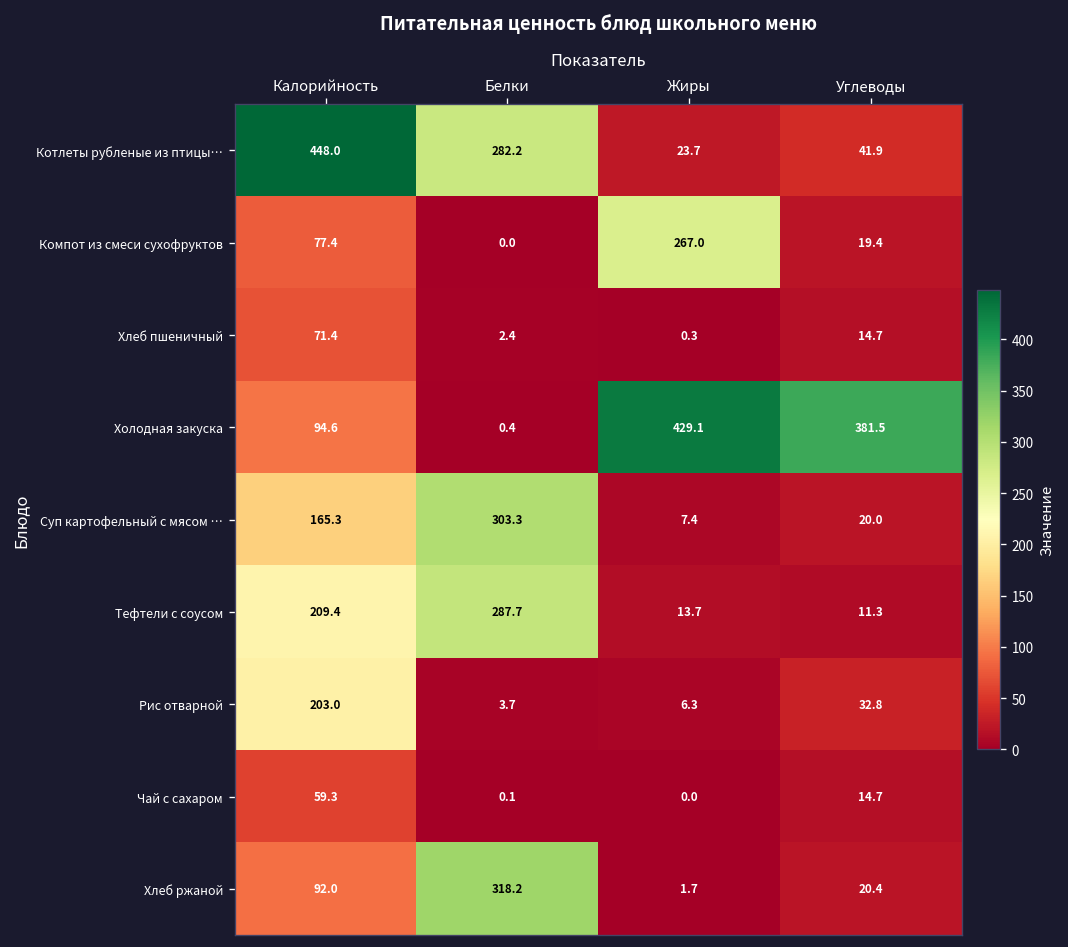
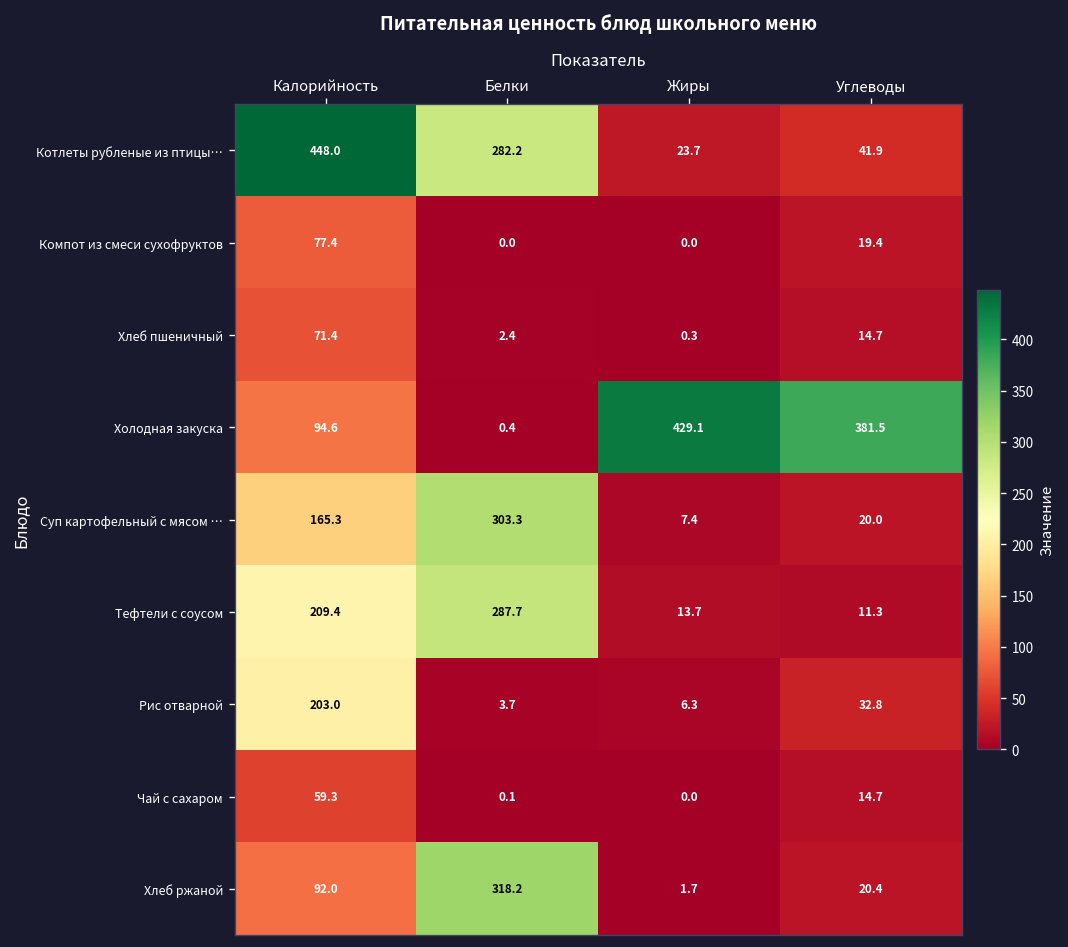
Компот из смеси сухофруктов, Жиры: 267.0 -> 0.0
